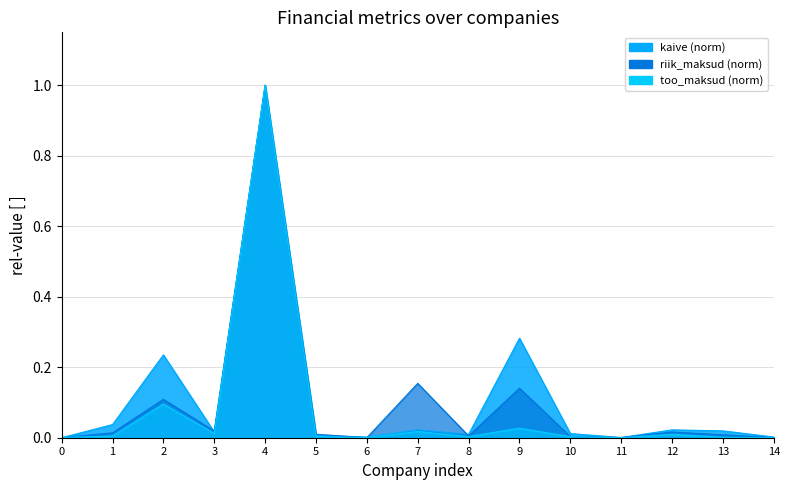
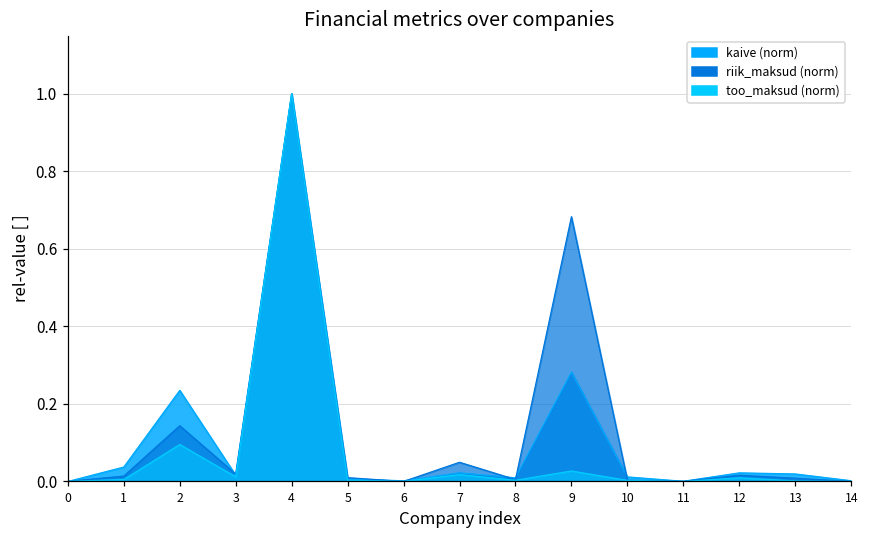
riik_maksud (norm), 2: 0.11 -> 0.14
riik_maksud (norm), 7: 0.15 -> 0.05
riik_maksud (norm), 9: 0.14 -> 0.68
